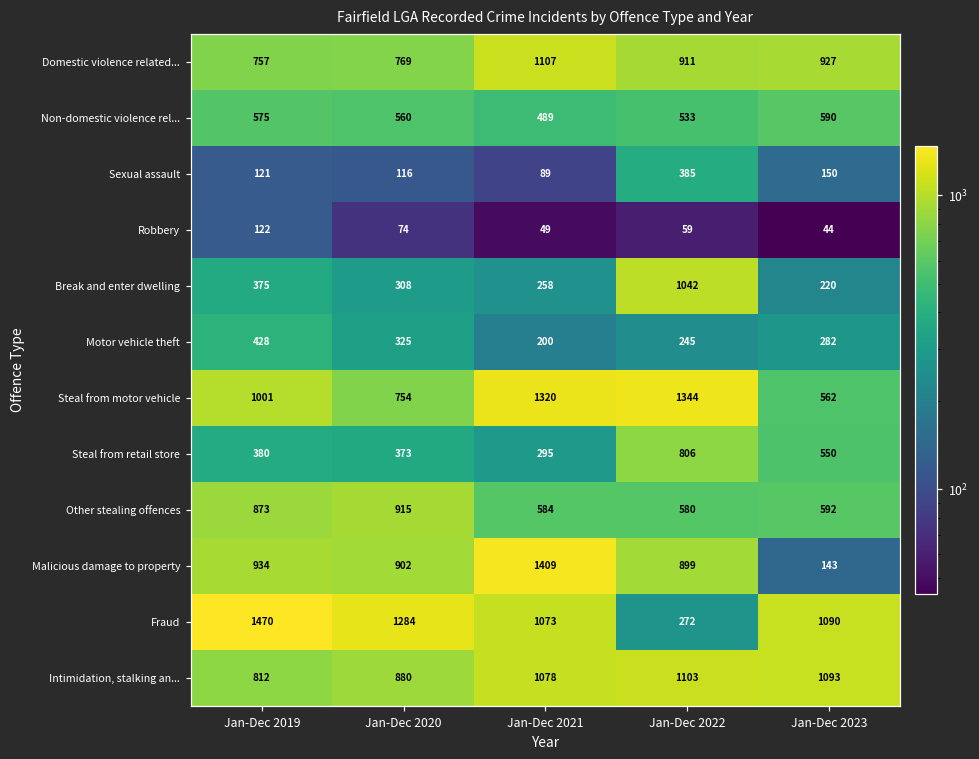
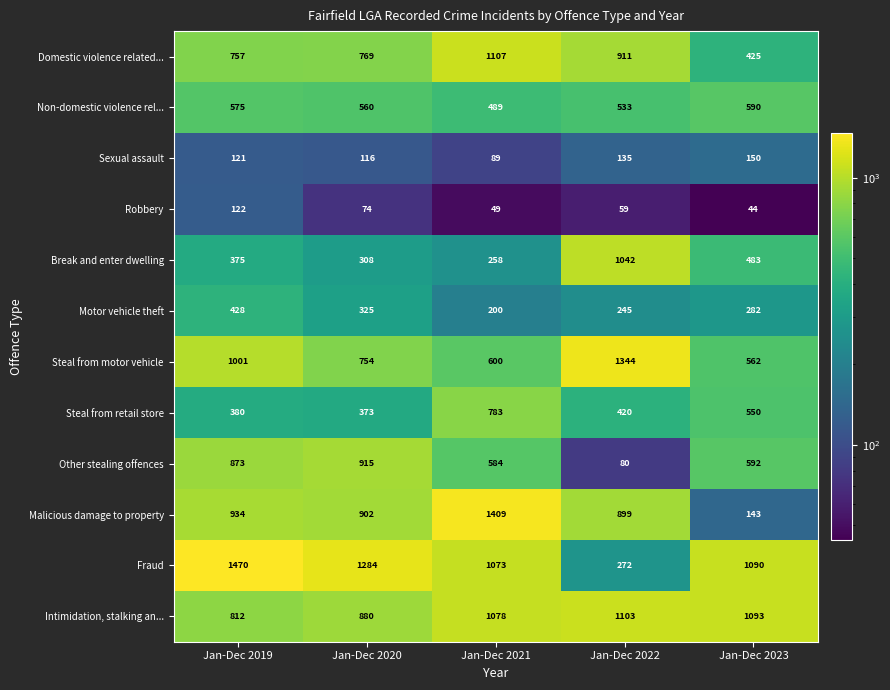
Domestic violence related..., Jan-Dec 2023: 927 -> 425
Sexual assault, Jan-Dec 2022: 385 -> 135
Break and enter dwelling, Jan-Dec 2023: 220 -> 483
Steal from motor vehicle, Jan-Dec 2021: 1320 -> 600
Steal from retail store, Jan-Dec 2021: 295 -> 783
Steal from retail store, Jan-Dec 2022: 806 -> 420
Other stealing offences, Jan-Dec 2022: 580 -> 80
